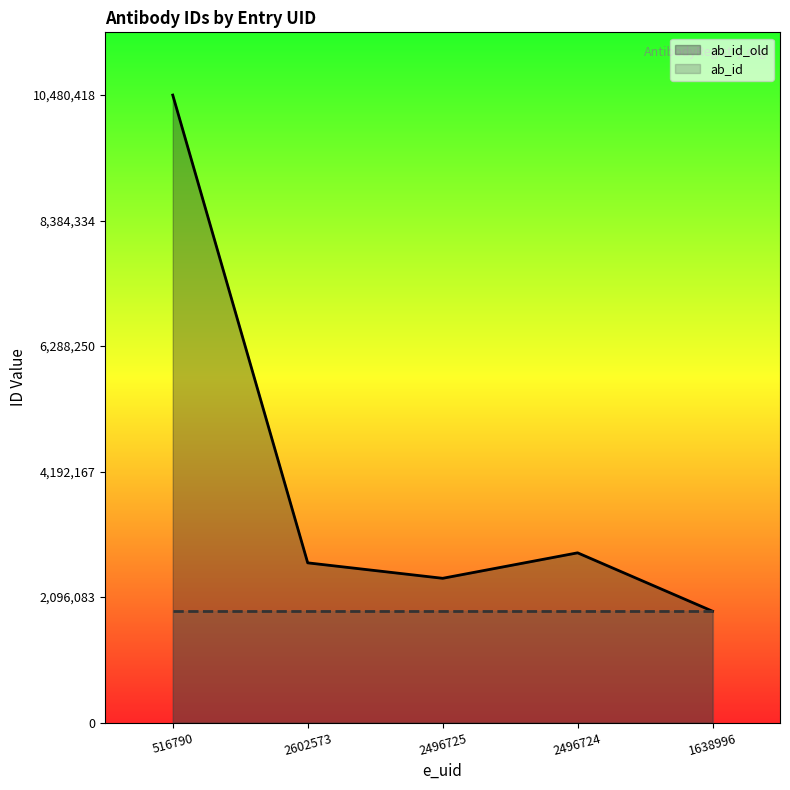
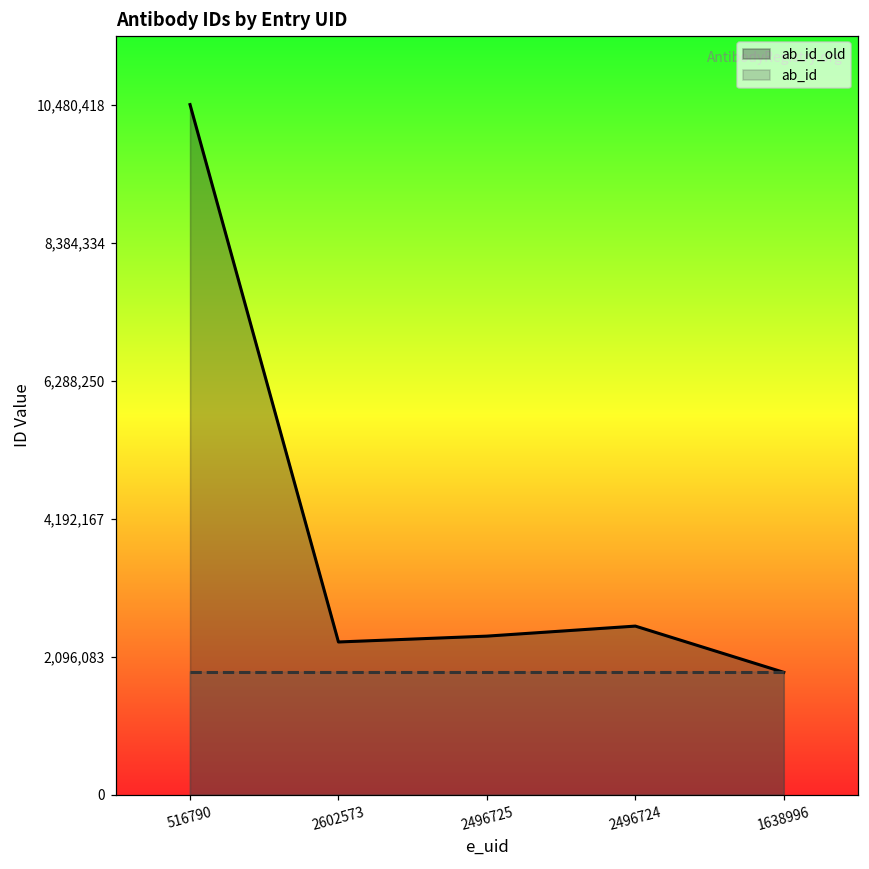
ab_id_old, 2602573: 2,700,000 -> 2,300,000
ab_id_old, 2496724: 2,800,000 -> 2,600,000
